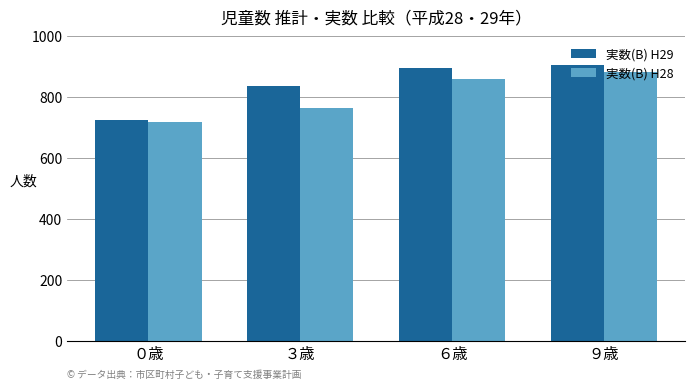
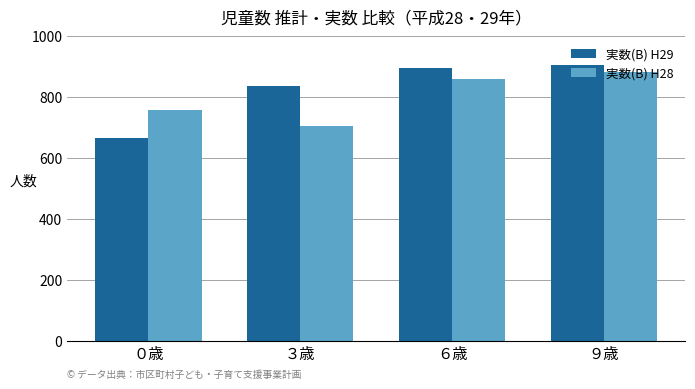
実数(B) H29, ０歳: 730 -> 670
実数(B) H28, ０歳: 720 -> 760
実数(B) H28, ３歳: 760 -> 700
